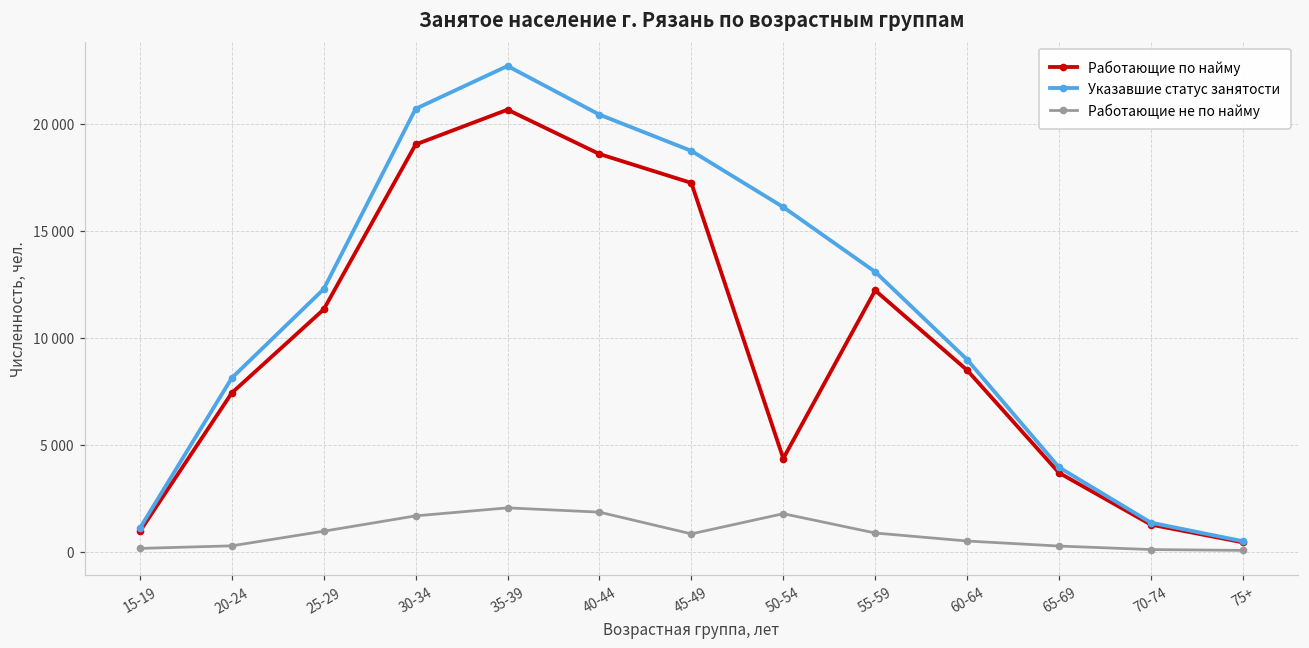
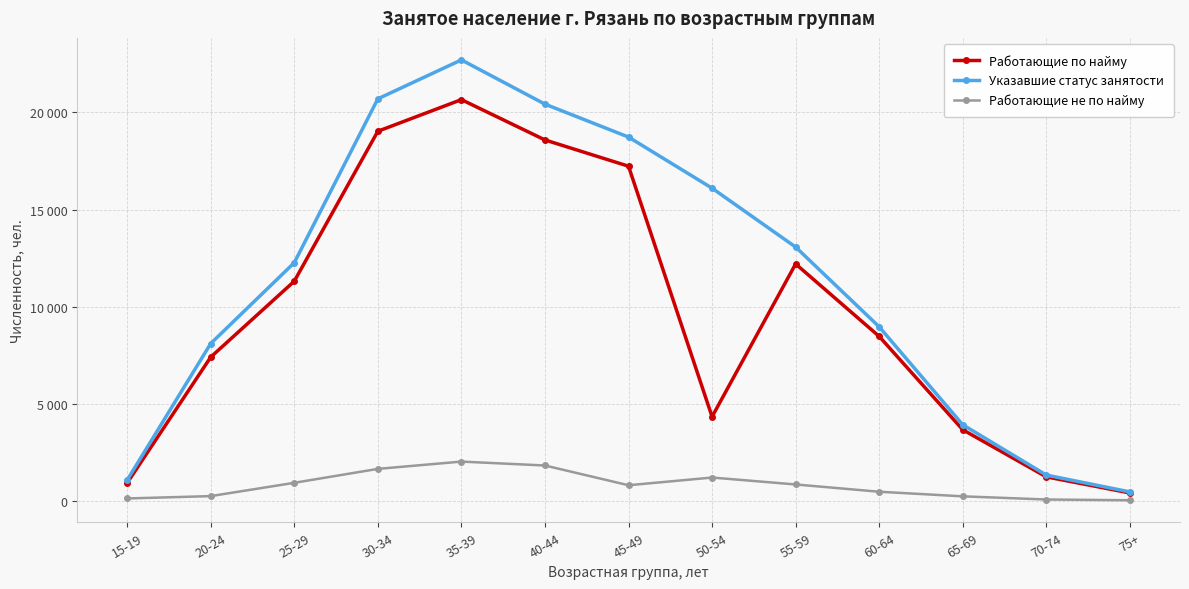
Работающие не по найму, 50-54: 1800 -> 1200
